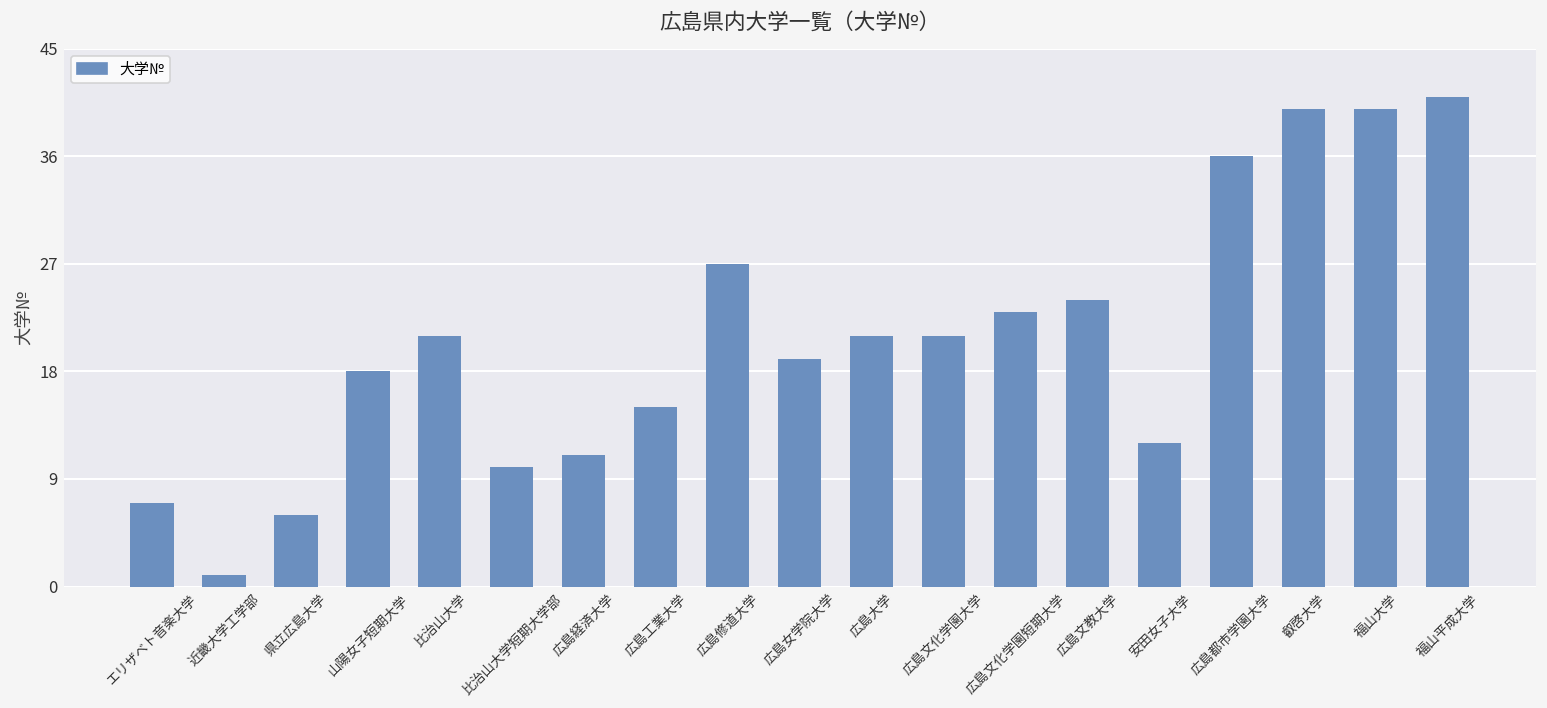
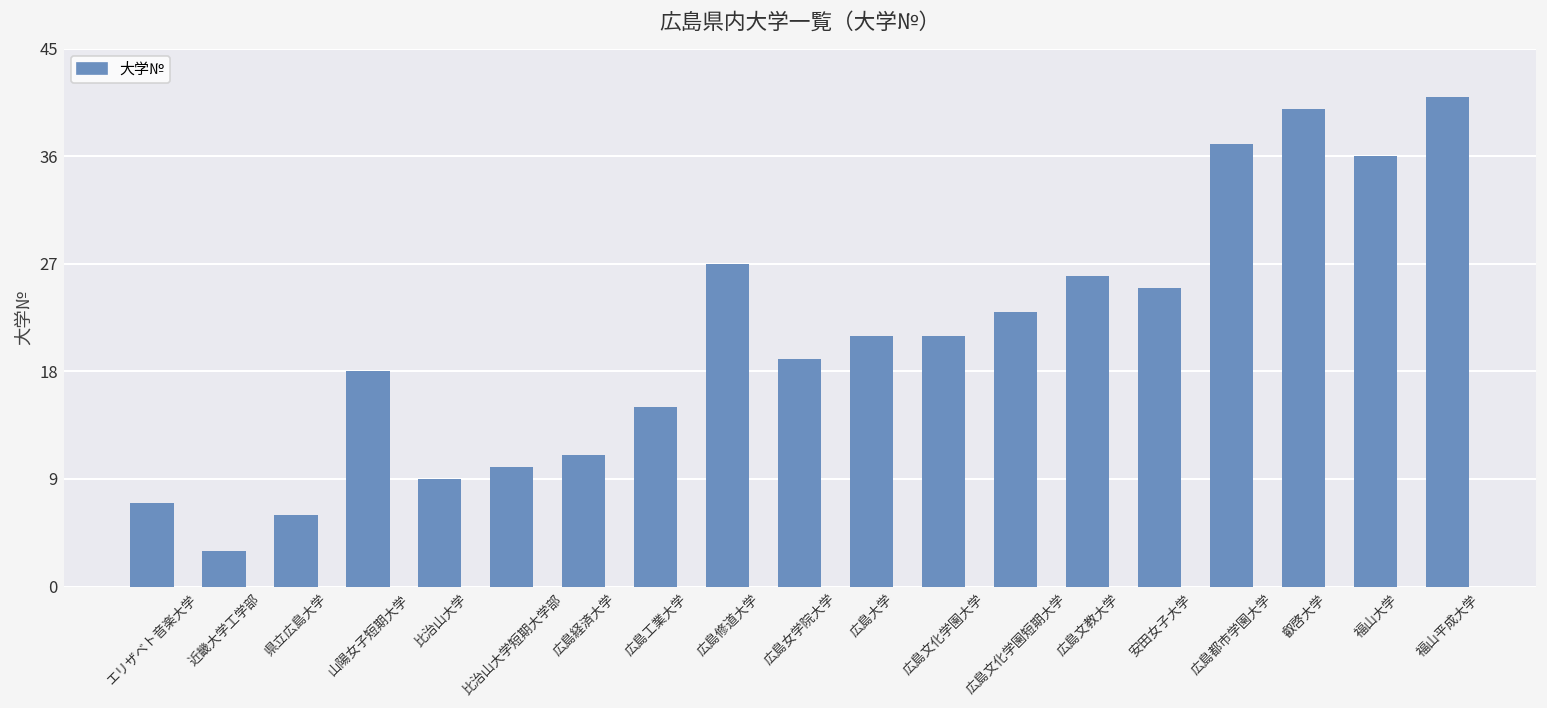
近畿大学工学部: 1 -> 3
比治山大学: 21 -> 9
広島文教大学: 24 -> 26
安田女子大学: 12 -> 25
広島都市学園大学: 36 -> 37
福山大学: 40 -> 36
